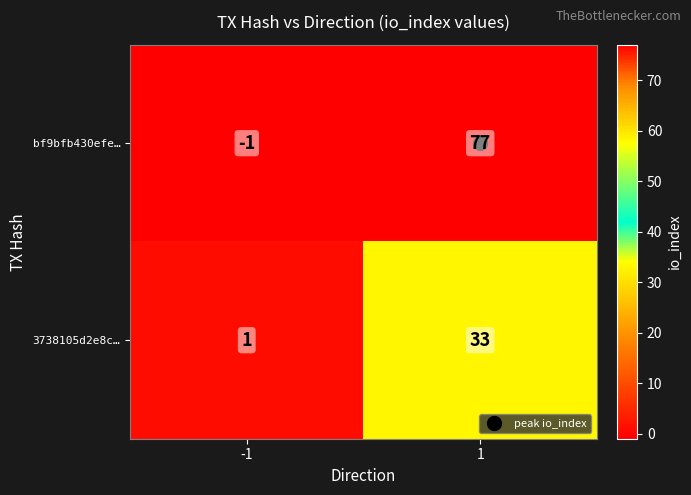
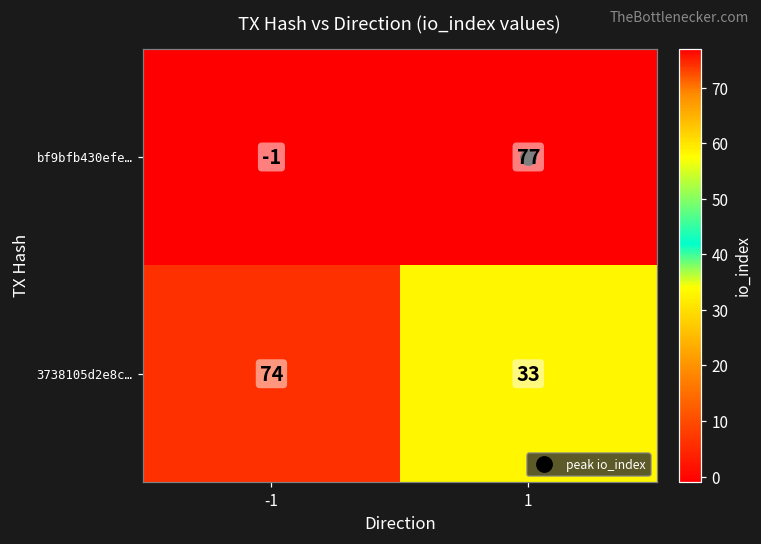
3738105d2e8c…, -1: 1 -> 74
